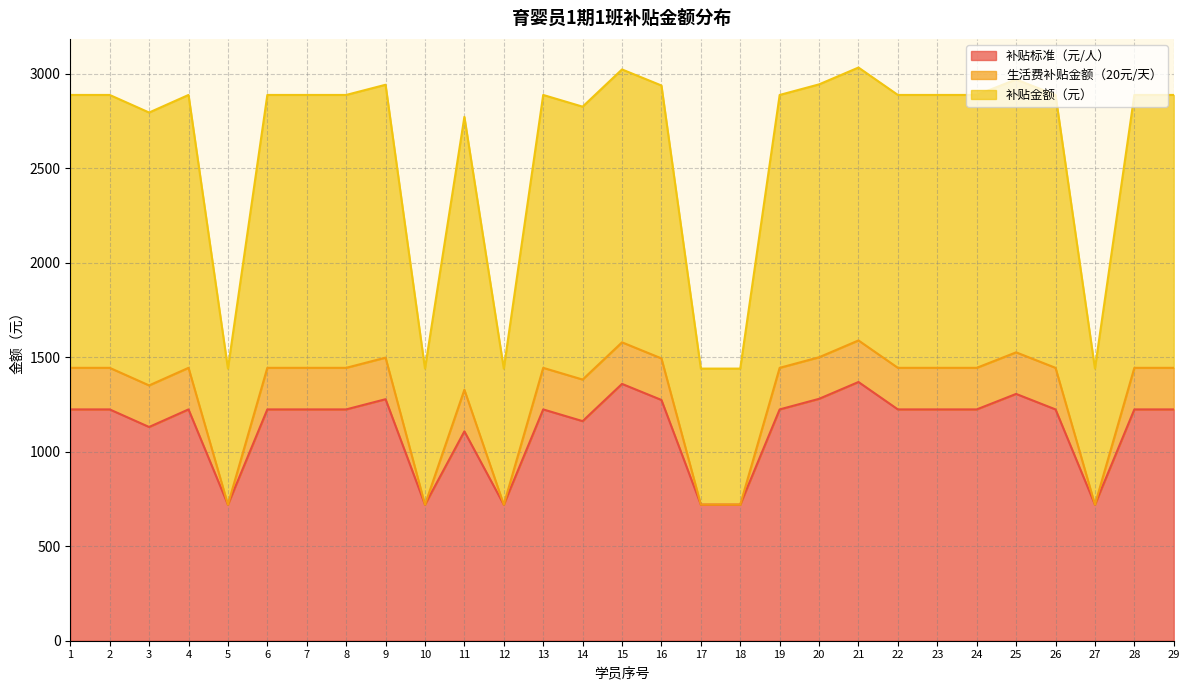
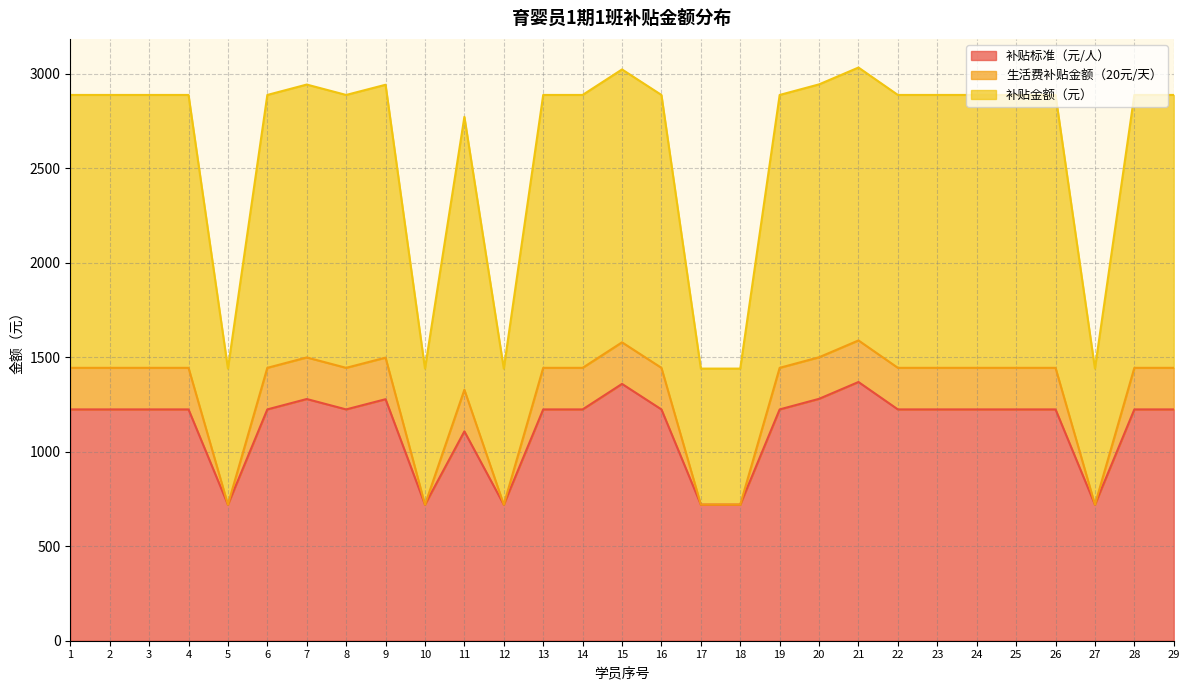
补贴标准（元/人）, 3: 1130 -> 1220
补贴标准（元/人）, 7: 1220 -> 1280
补贴标准（元/人）, 14: 1160 -> 1220
补贴标准（元/人）, 16: 1270 -> 1220
补贴标准（元/人）, 25: 1310 -> 1220
